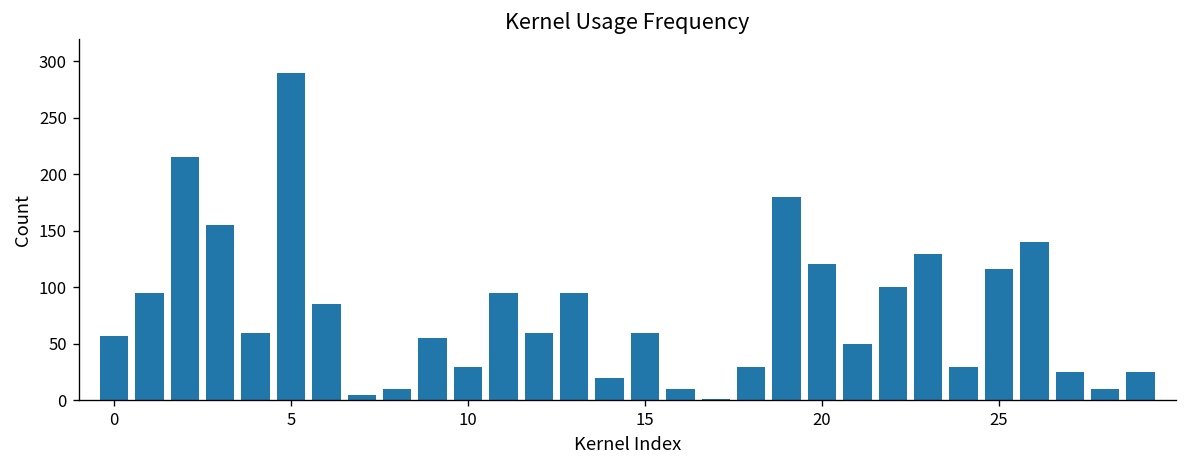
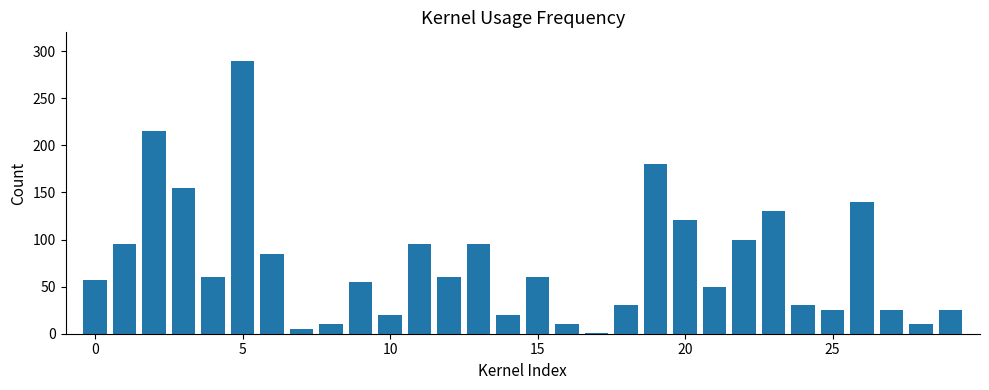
10: 30 -> 20
25: 120 -> 30
